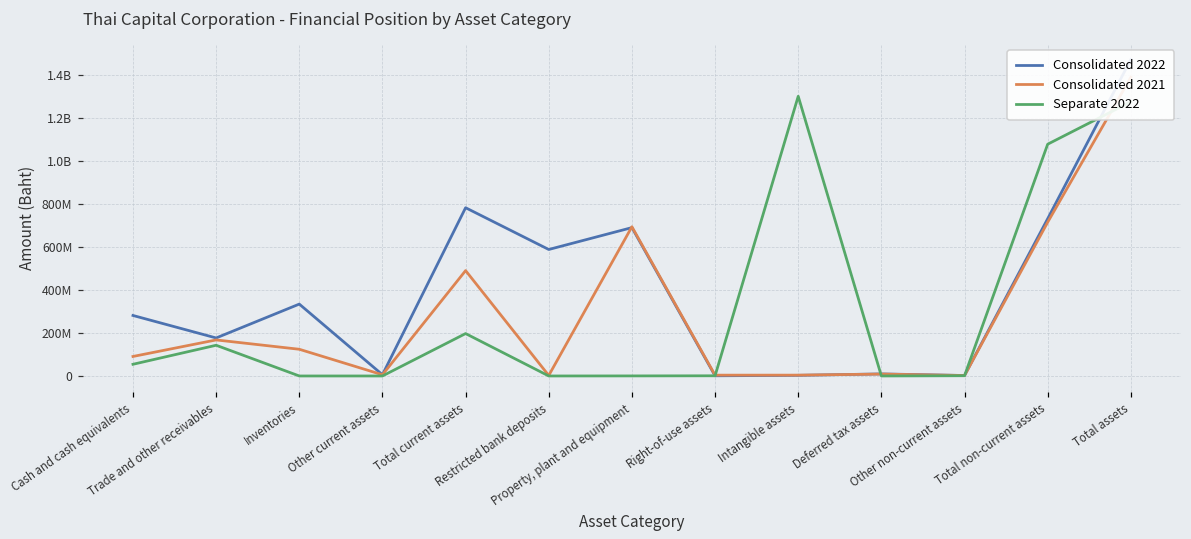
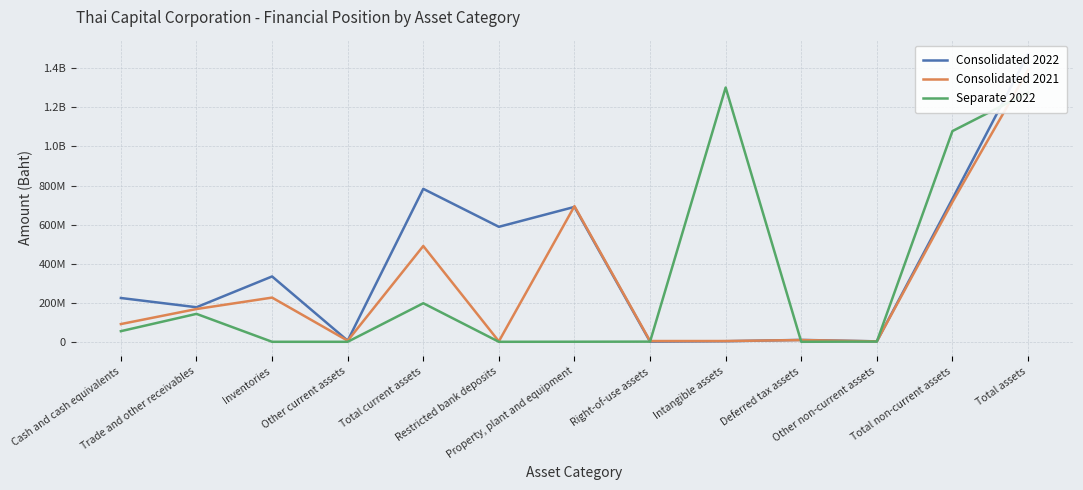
Consolidated 2022, Cash and cash equivalents: 280000000 -> 220000000
Consolidated 2021, Inventories: 120000000 -> 230000000
